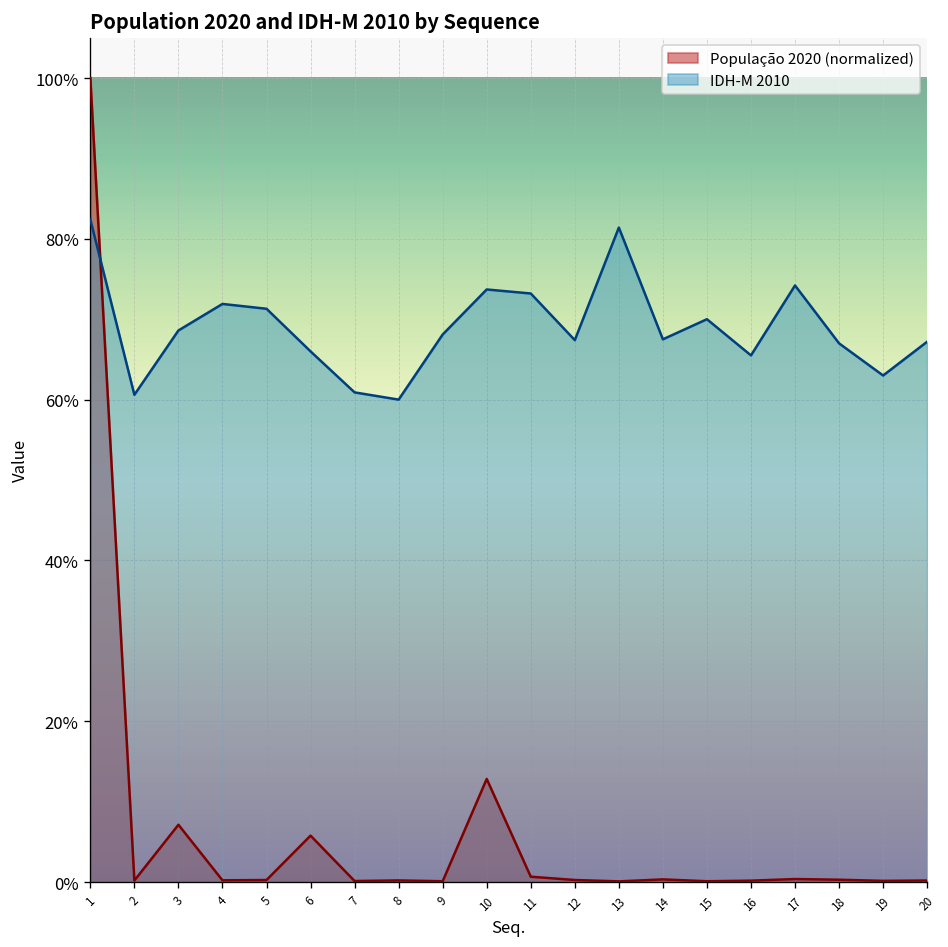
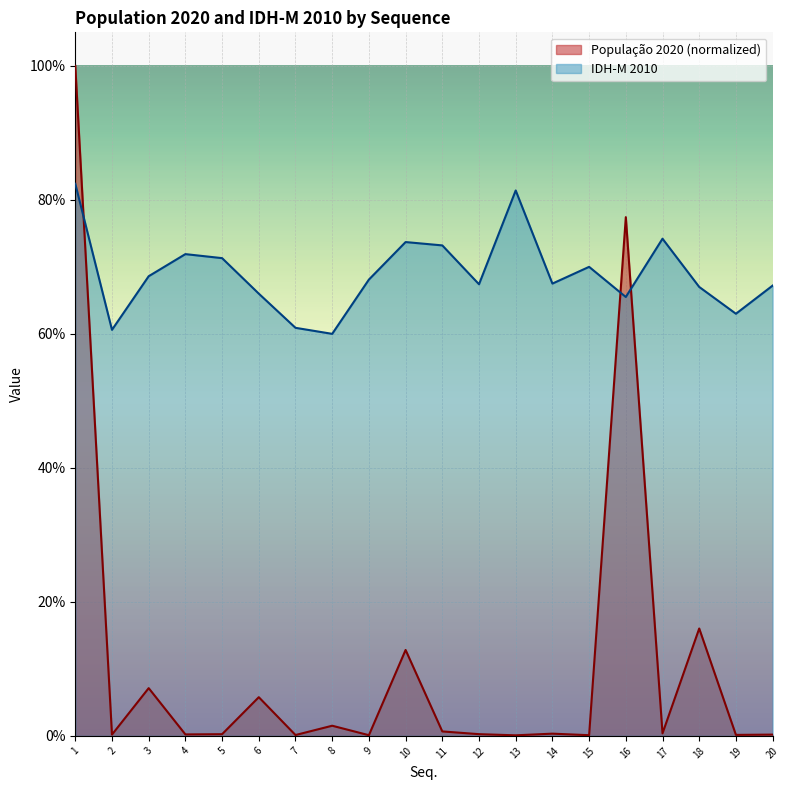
População 2020 (normalized), 8: 0% -> 2%
População 2020 (normalized), 16: 0% -> 77%
População 2020 (normalized), 18: 0% -> 16%
